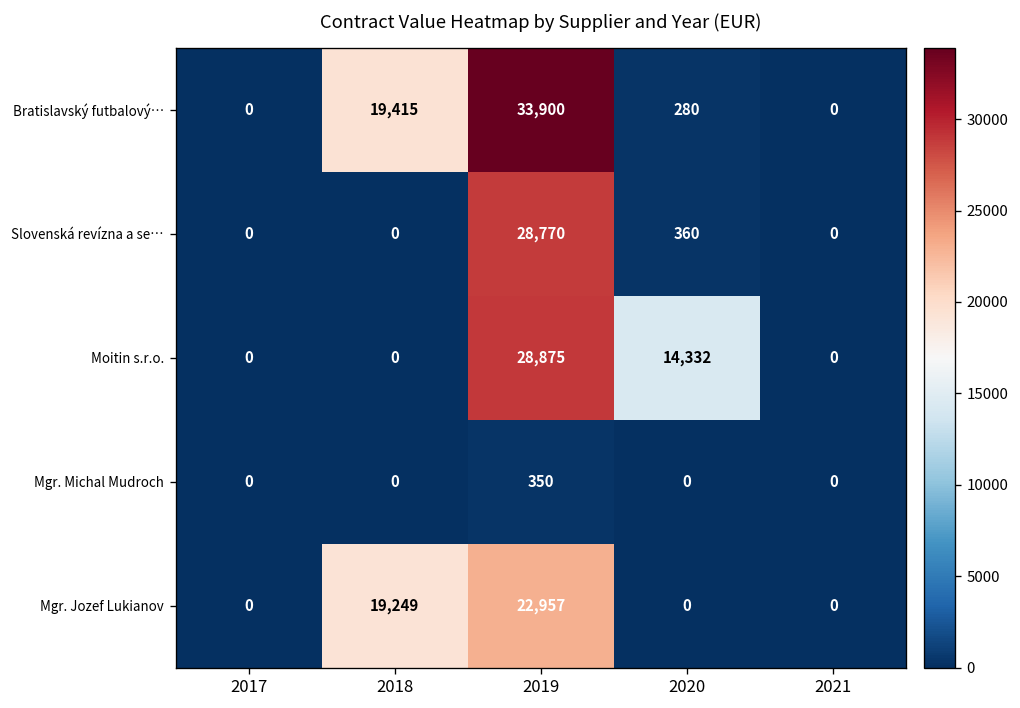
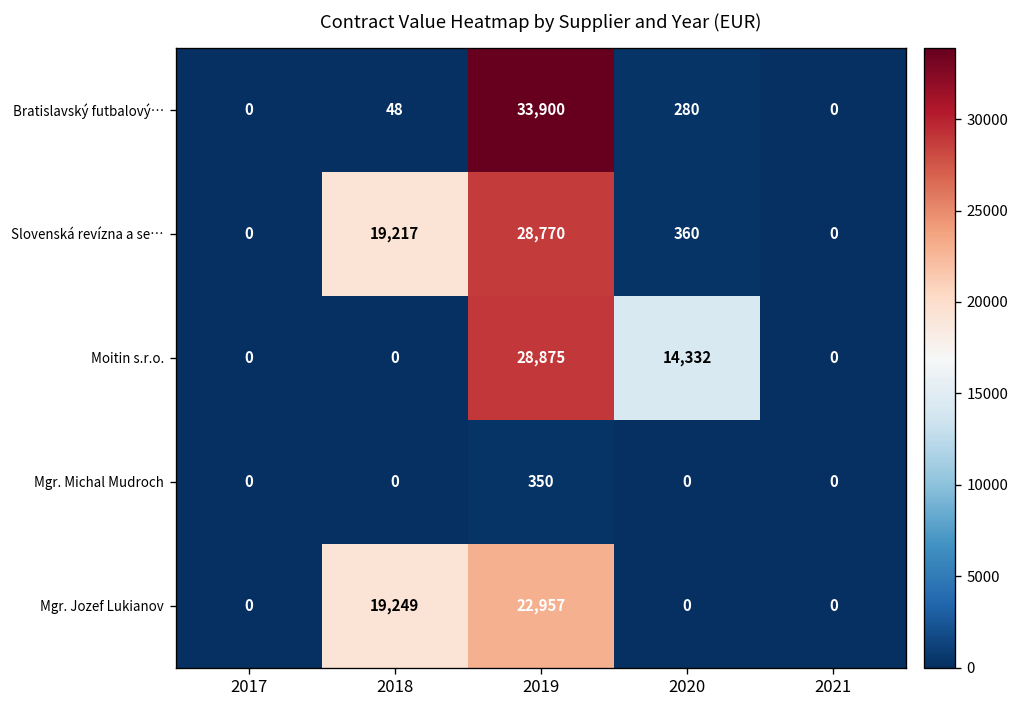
Bratislavský futbalový…, 2018: 19,415 -> 48
Slovenská revízna a se…, 2018: 0 -> 19,217
